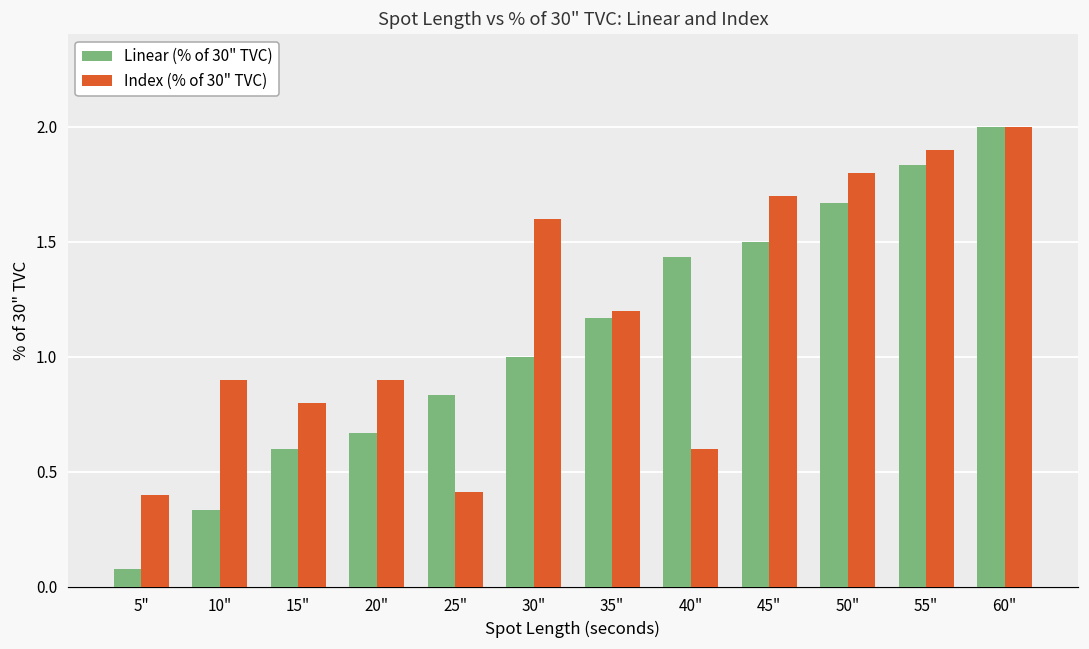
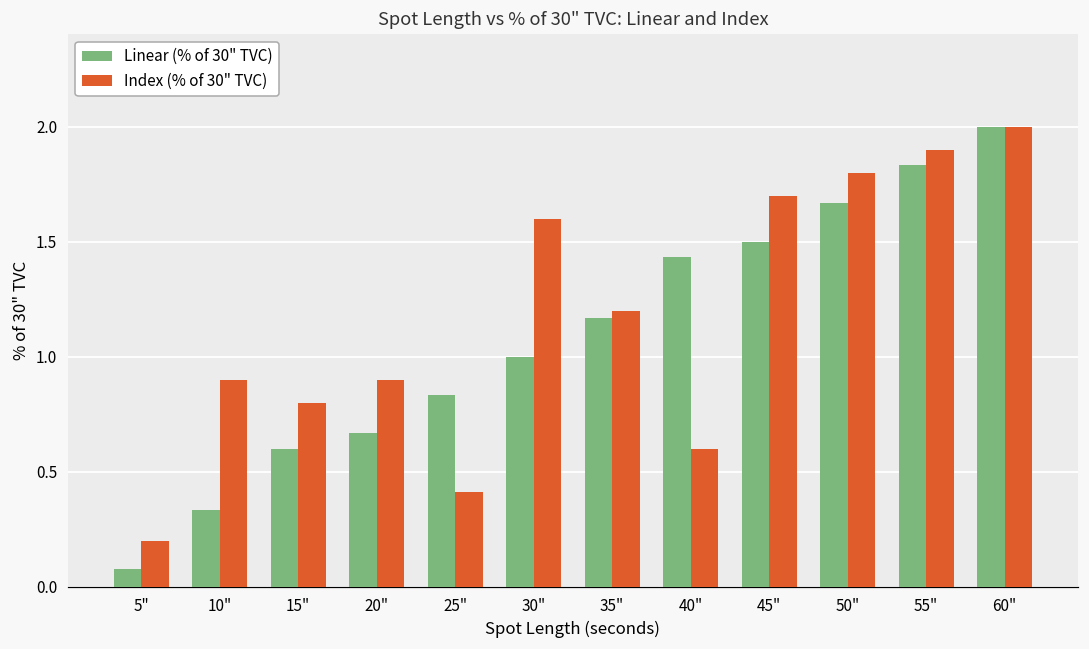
Index (% of 30" TVC), 5": 0.4 -> 0.2
